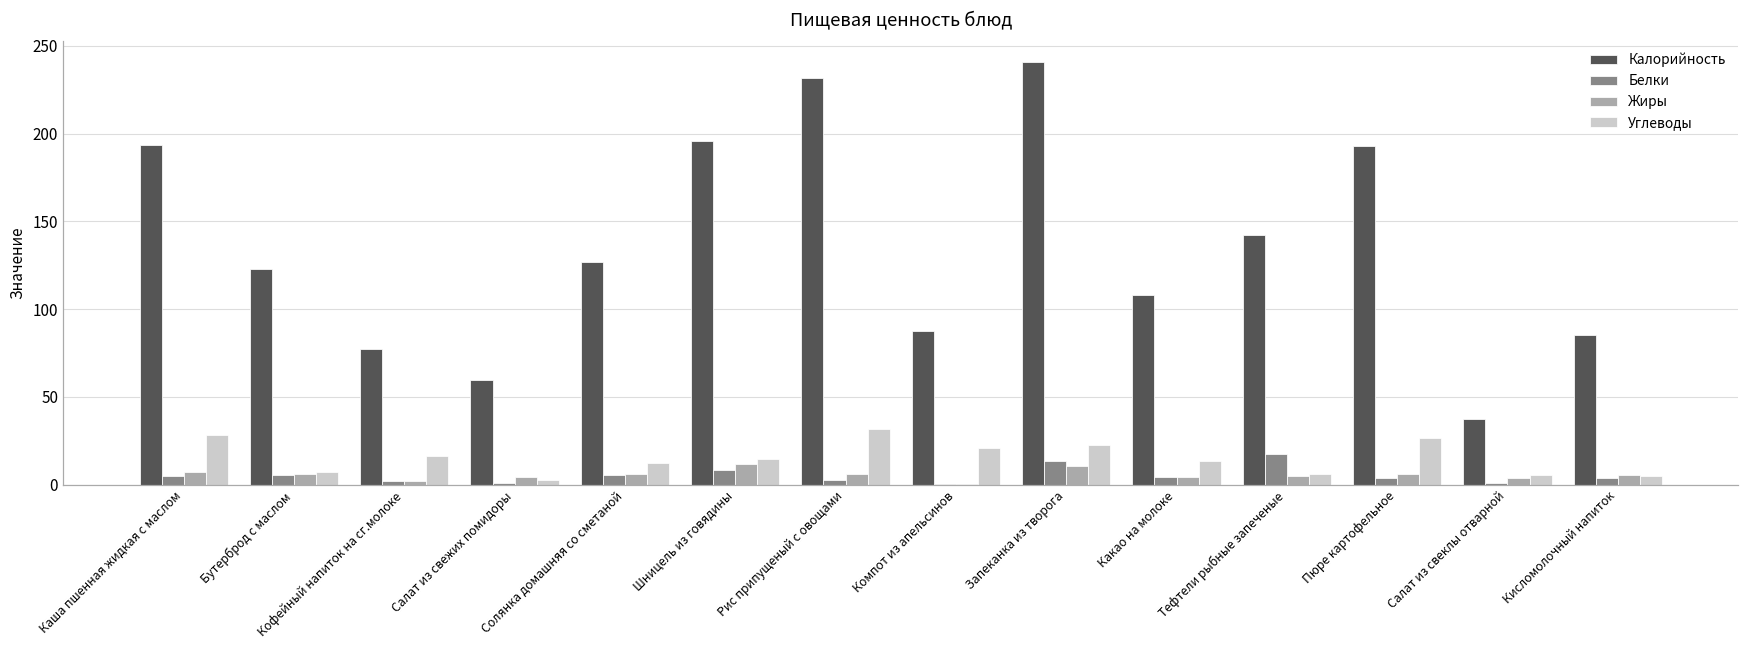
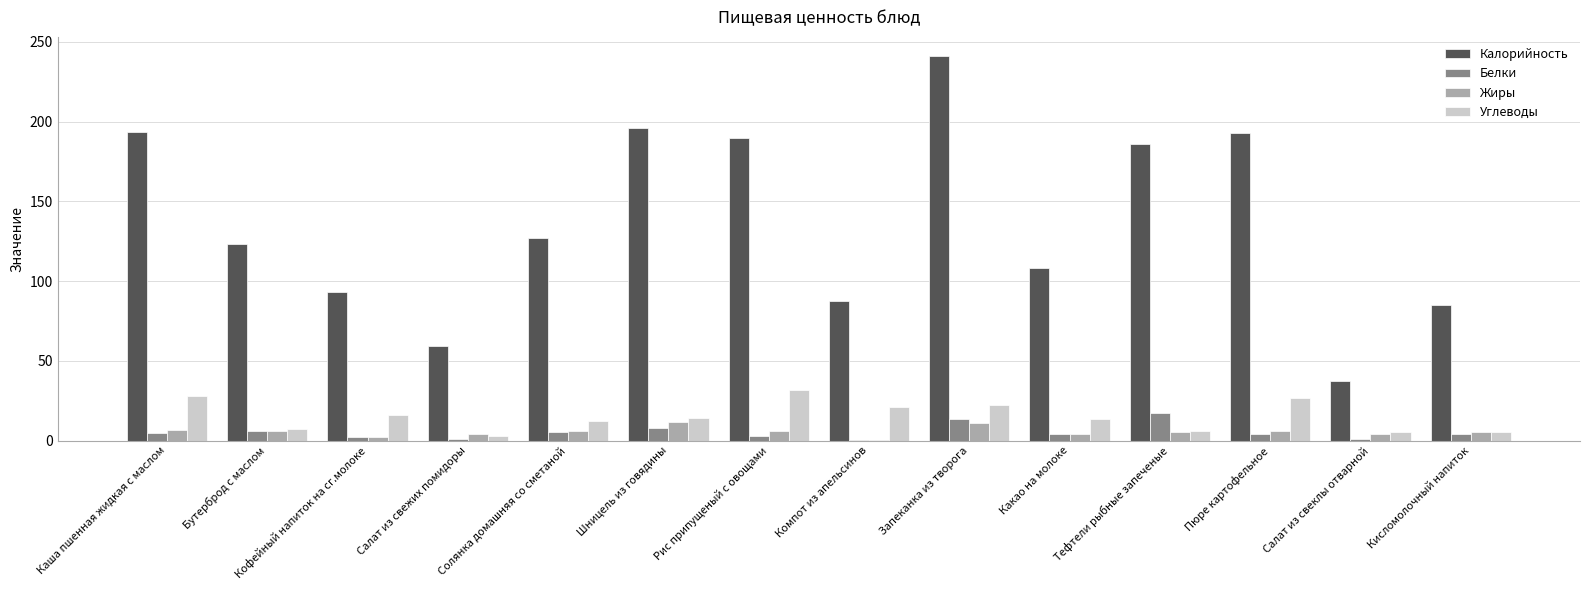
Калорийность, Кофейный напиток на сг.молоке: 77 -> 93
Калорийность, Рис припущеный с овощами: 232 -> 189
Калорийность, Тефтели рыбные запеченые: 142 -> 186
